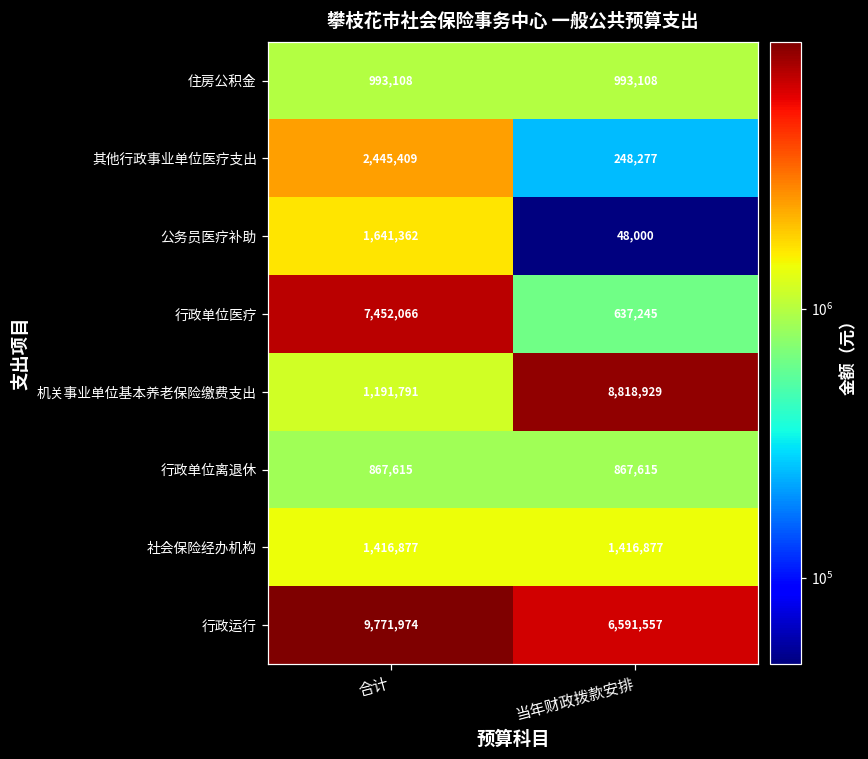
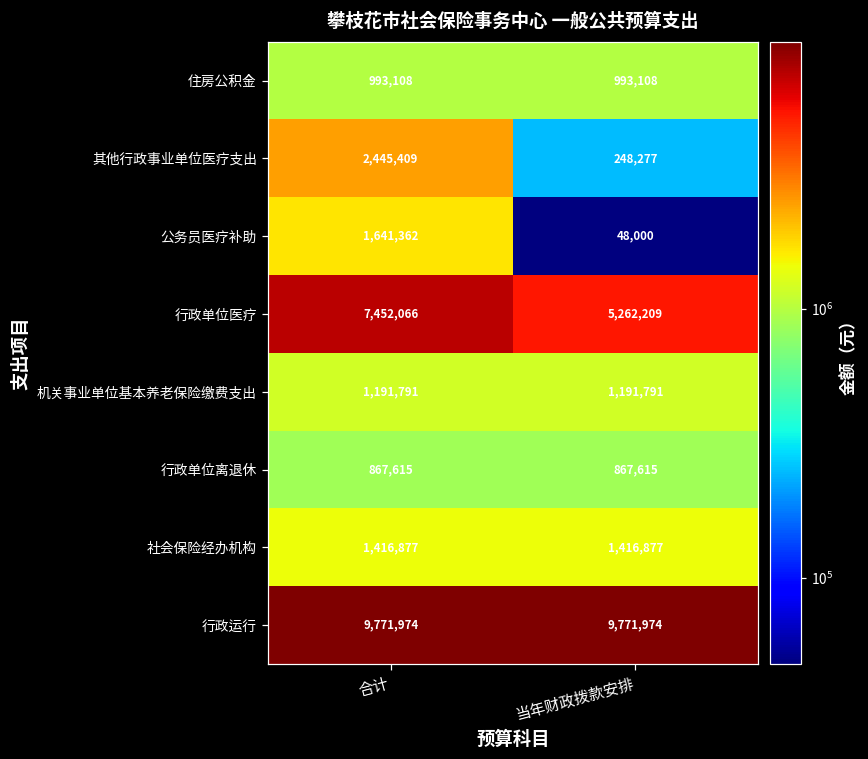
行政单位医疗, 当年财政拨款安排: 637,245 -> 5,262,209
机关事业单位基本养老保险缴费支出, 当年财政拨款安排: 8,818,929 -> 1,191,791
行政运行, 当年财政拨款安排: 6,591,557 -> 9,771,974
